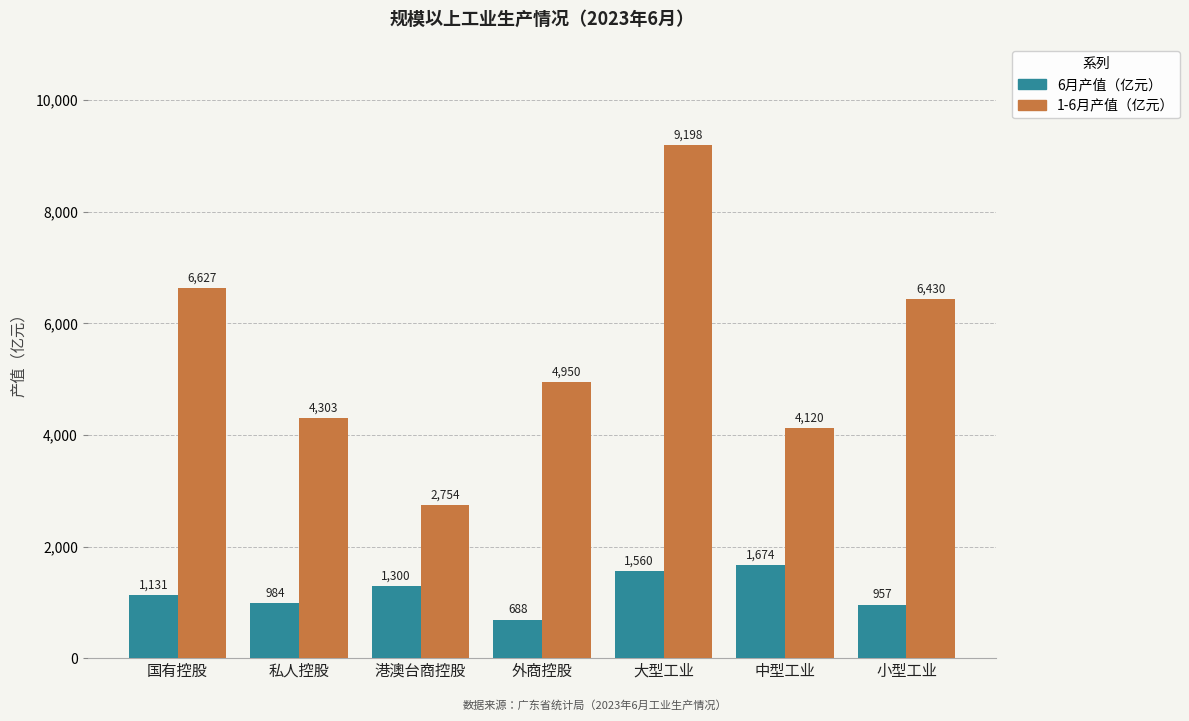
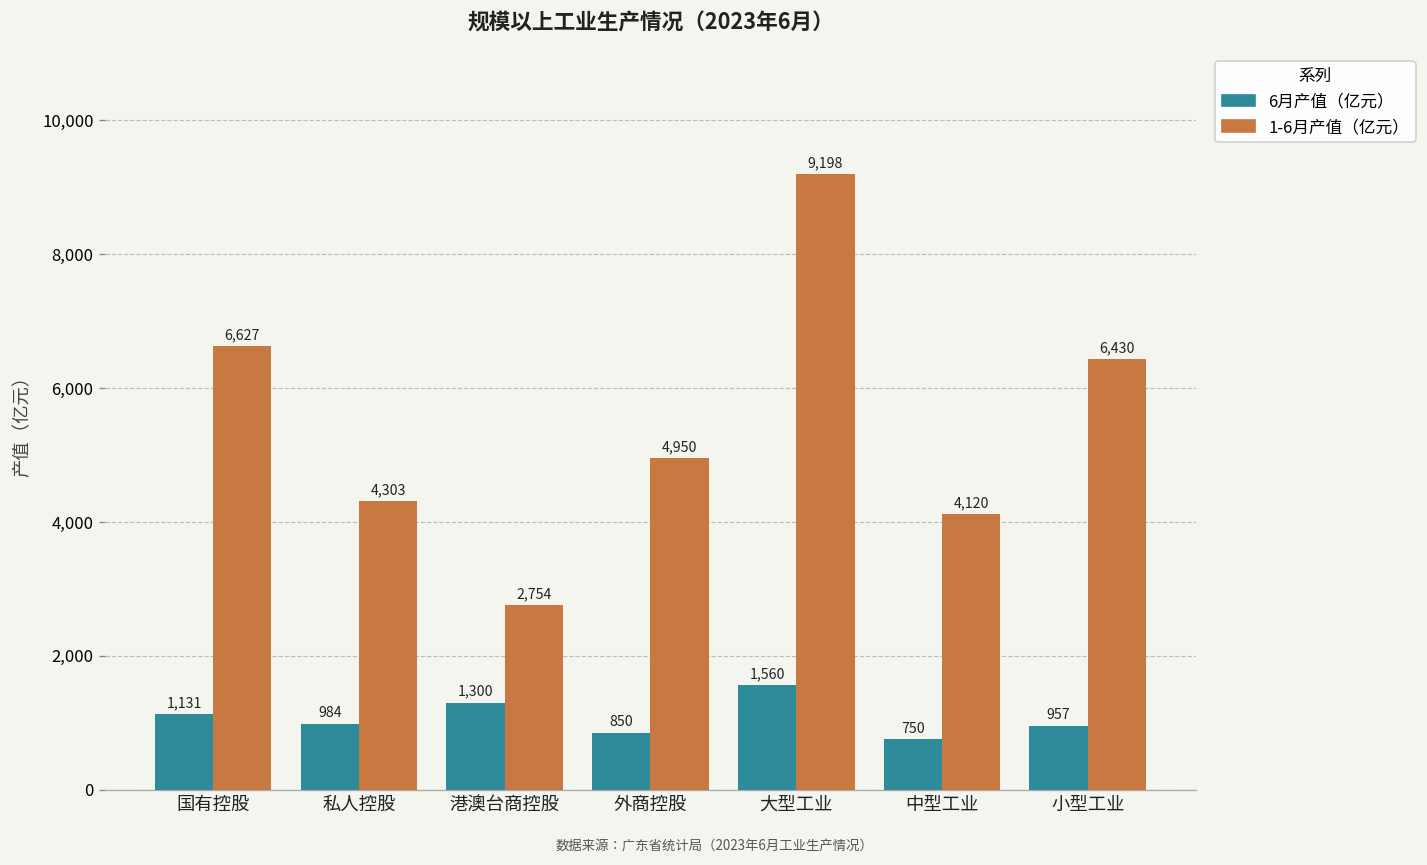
6月产值（亿元）, 外商控股: 688 -> 850
6月产值（亿元）, 中型工业: 1,674 -> 750
